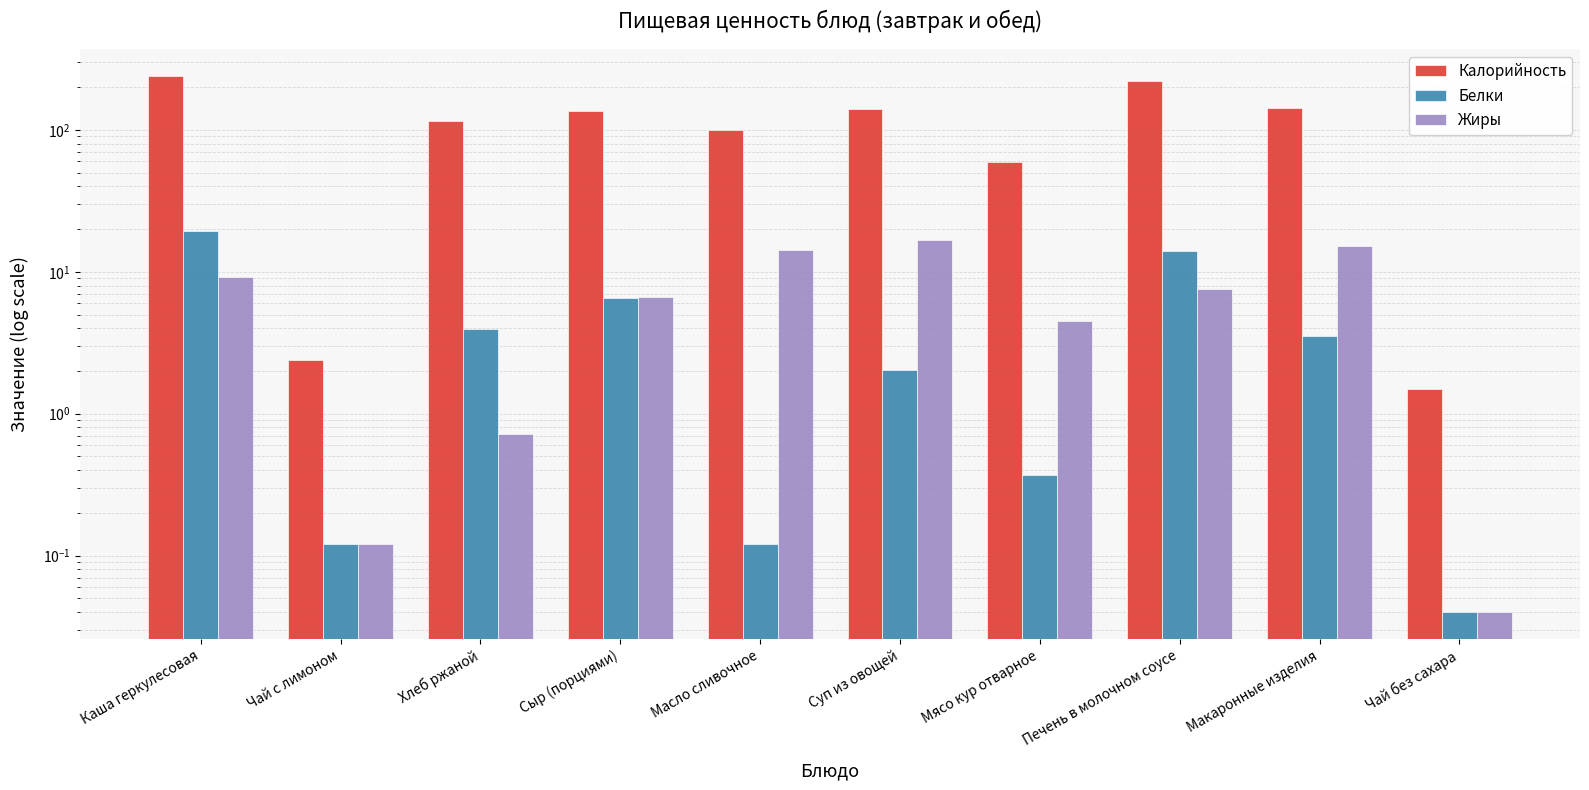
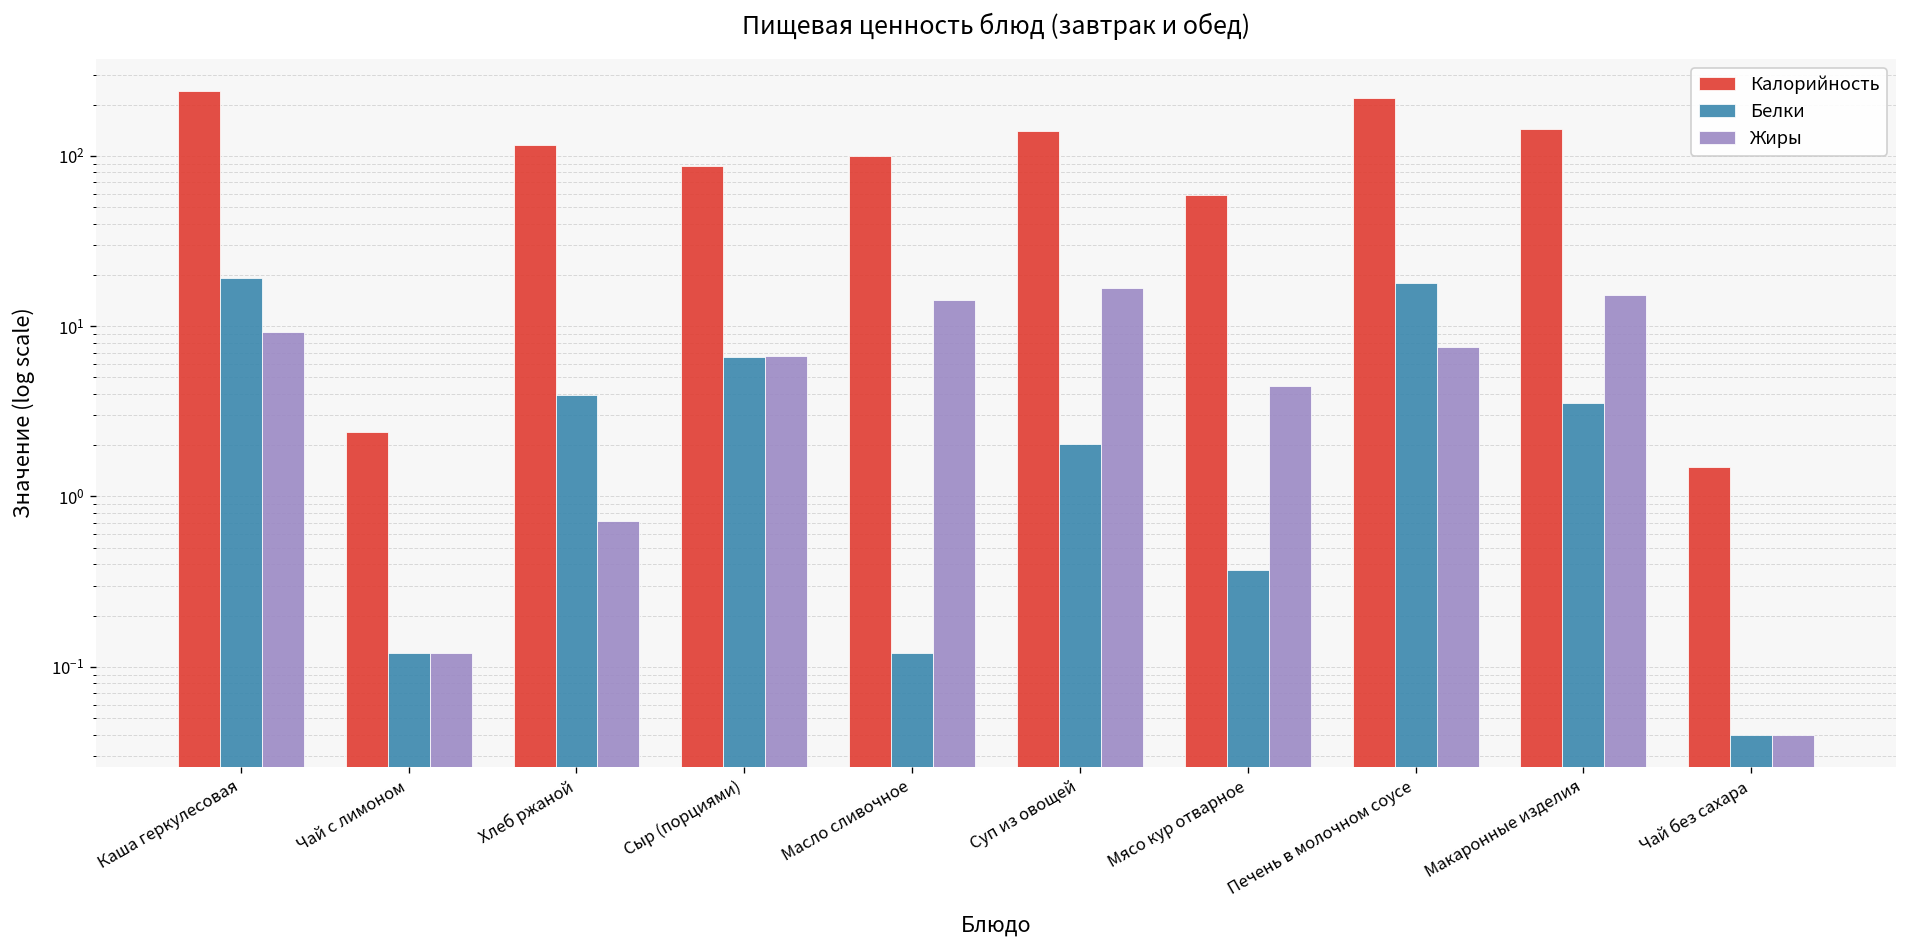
Калорийность, Сыр (порциями): 140 -> 90
Белки, Печень в молочном соусе: 14 -> 18
